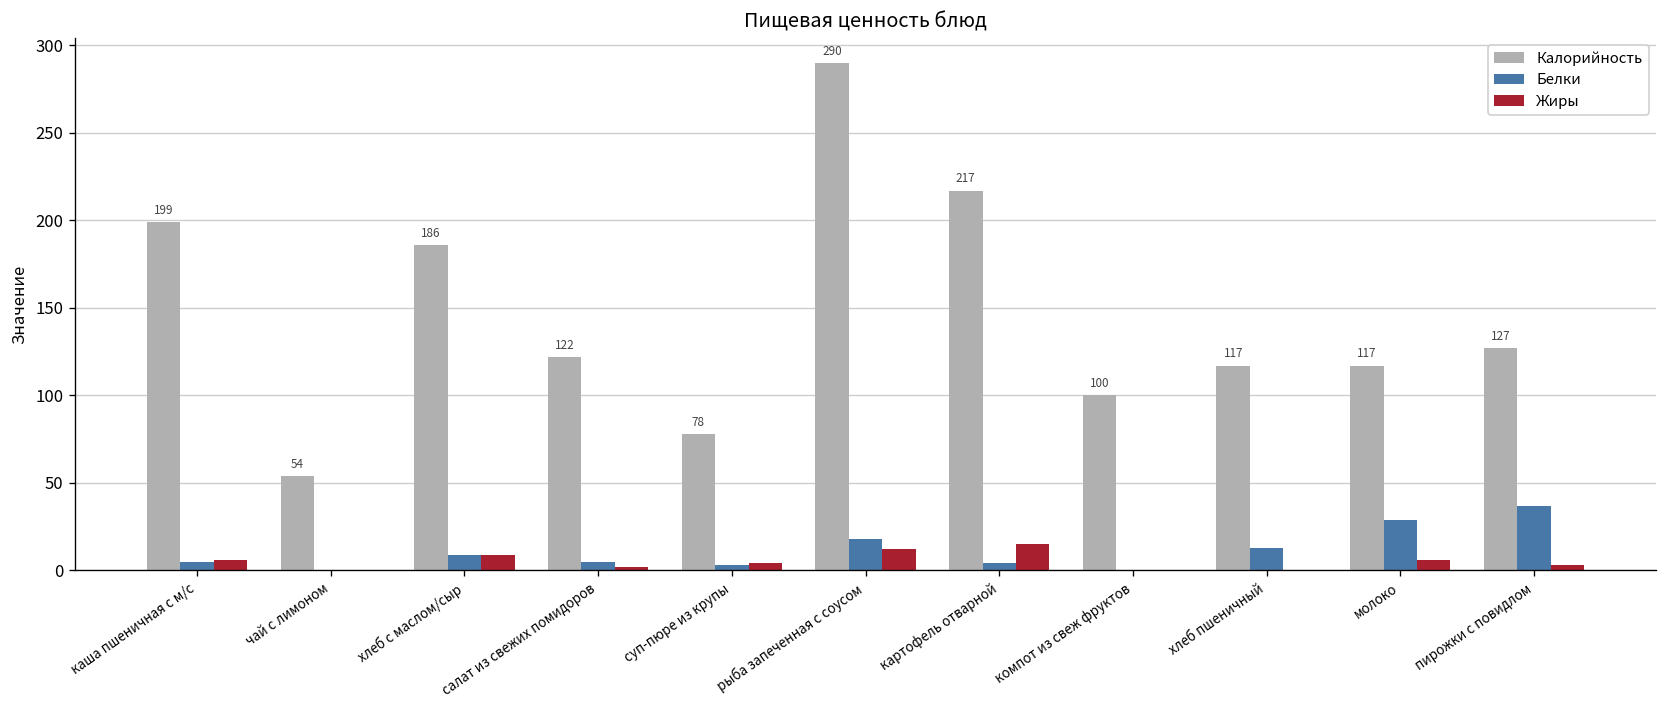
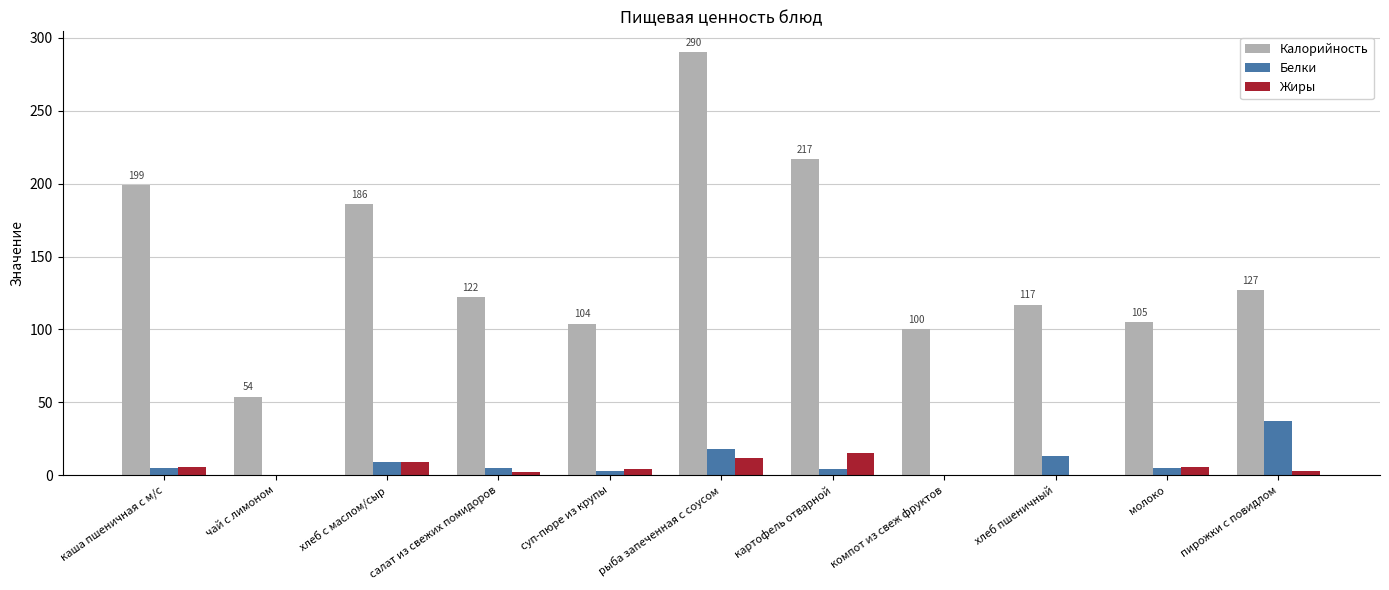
Калорийность, суп-пюре из крупы: 78 -> 104
Калорийность, молоко: 117 -> 105
Белки, молоко: 29 -> 5
